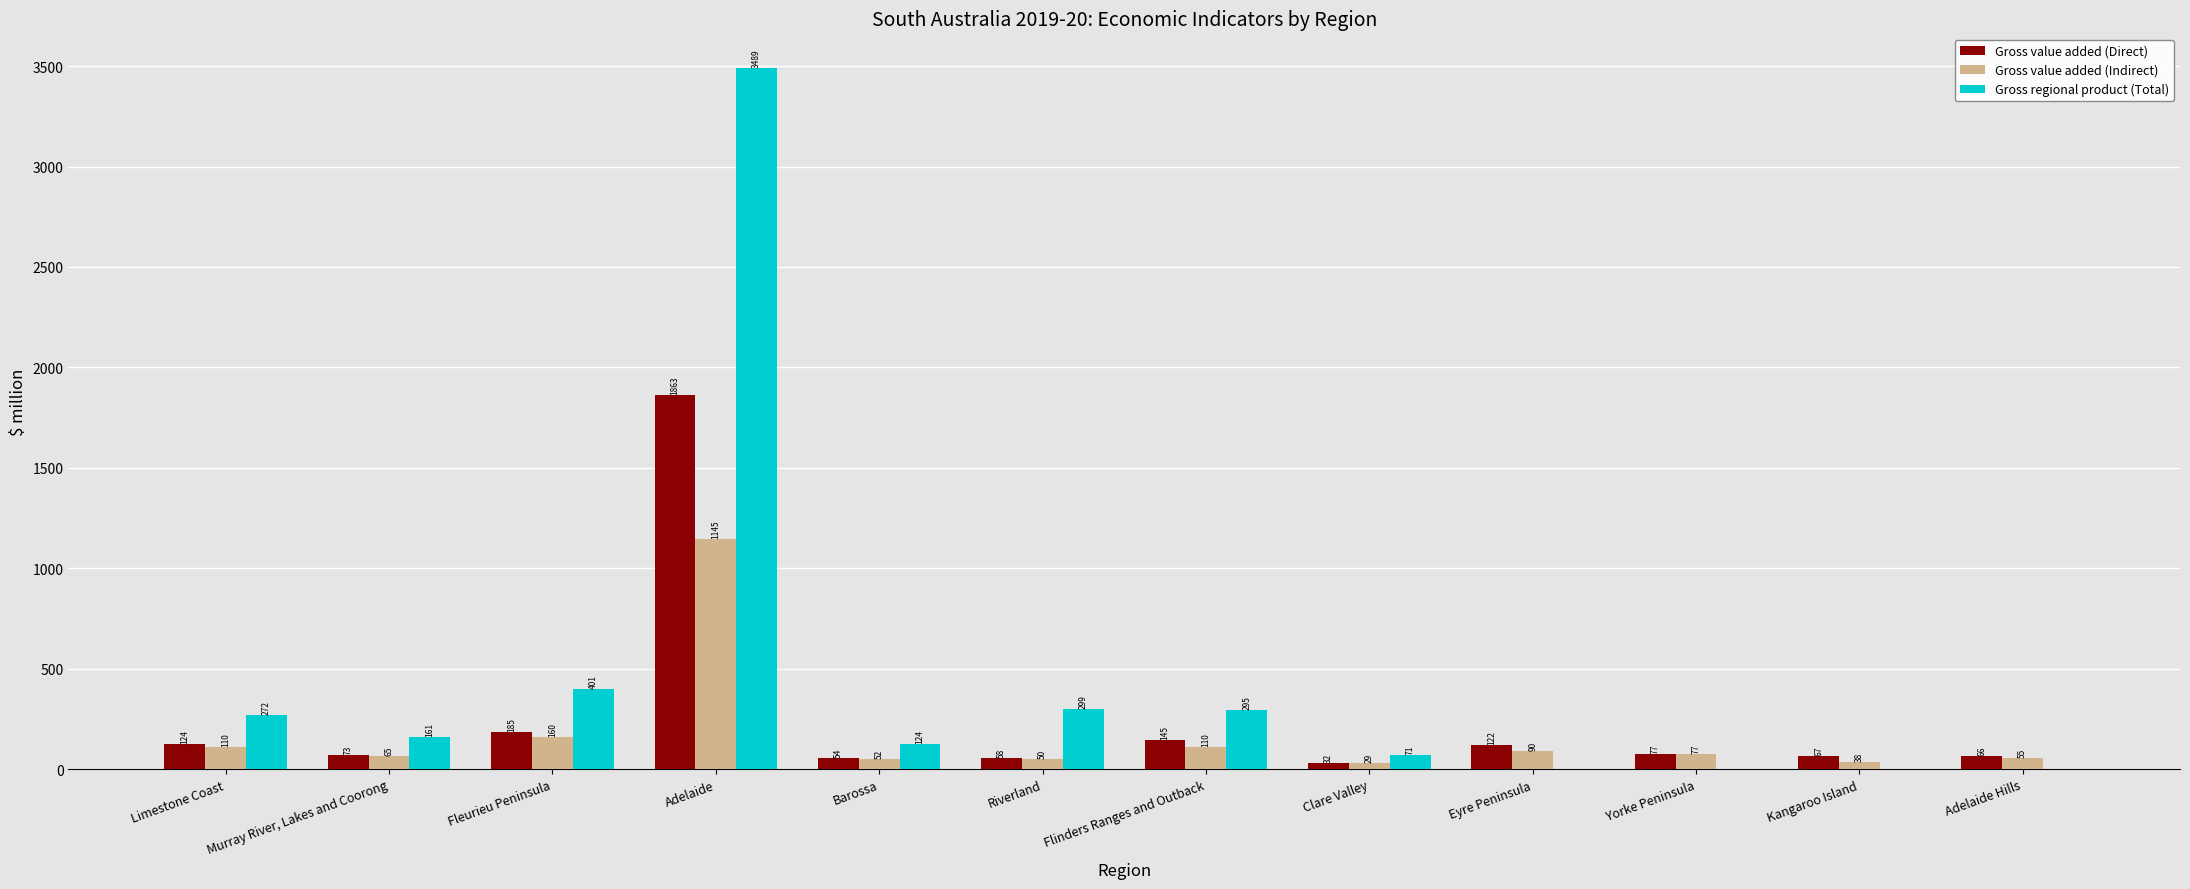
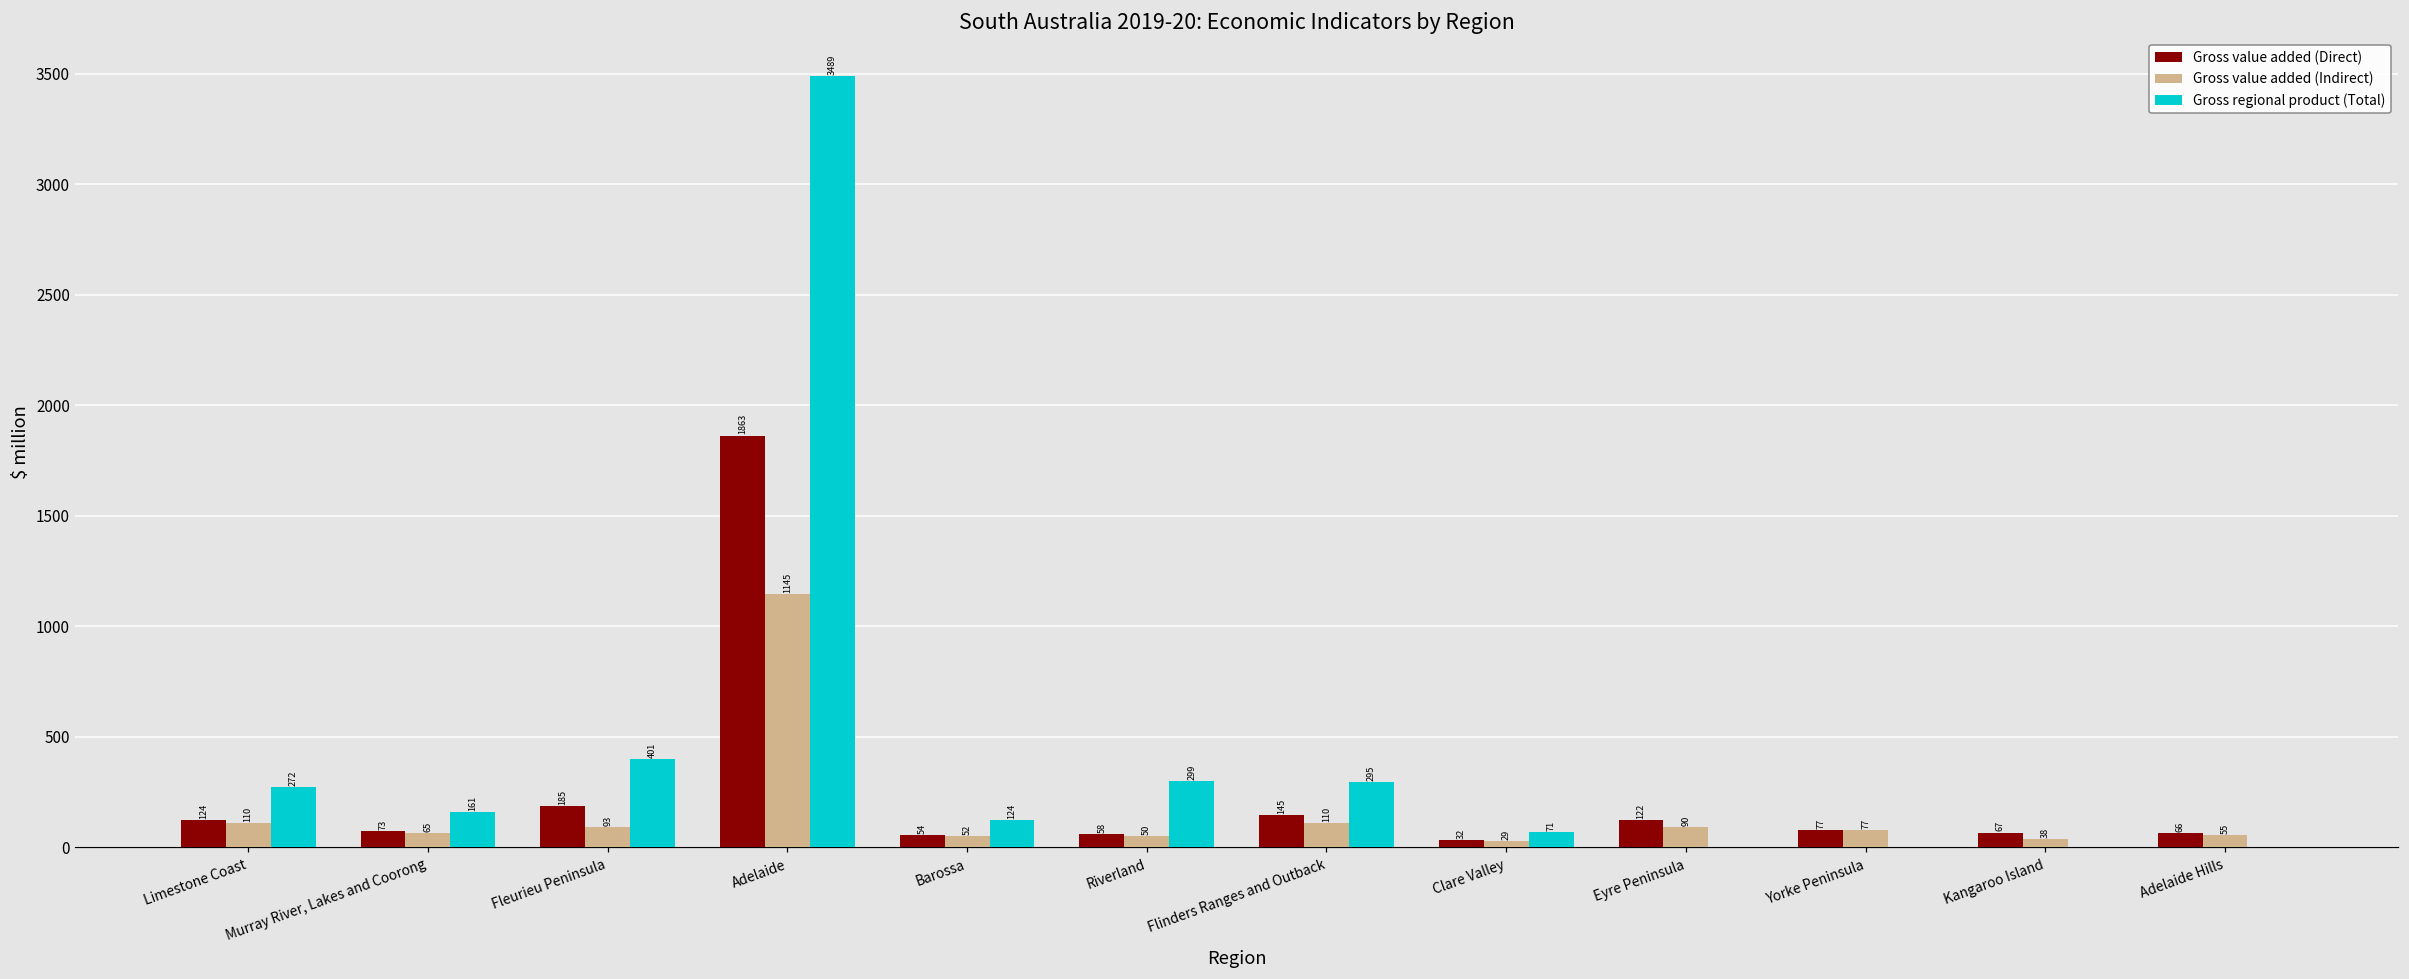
Gross value added (Indirect), Fleurieu Peninsula: 160 -> 93
